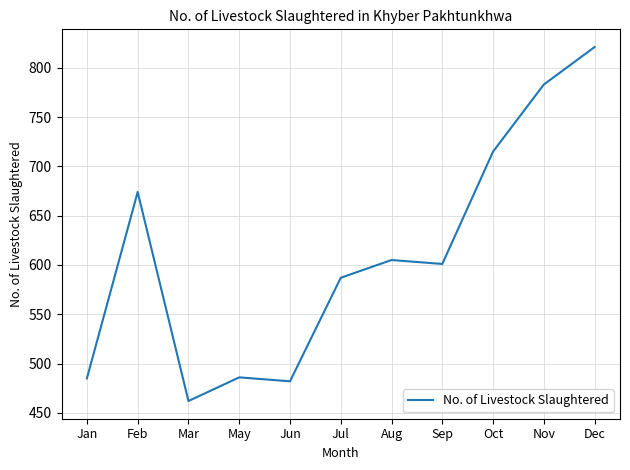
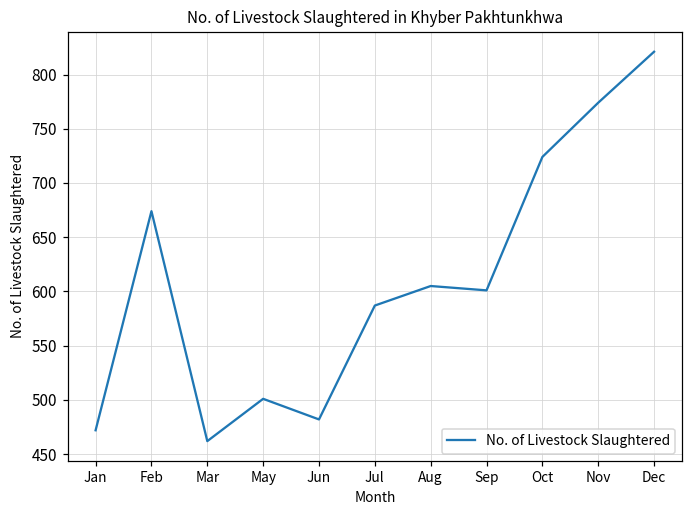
Jan: 490 -> 470
May: 490 -> 500
Oct: 715 -> 724
Nov: 780 -> 770
